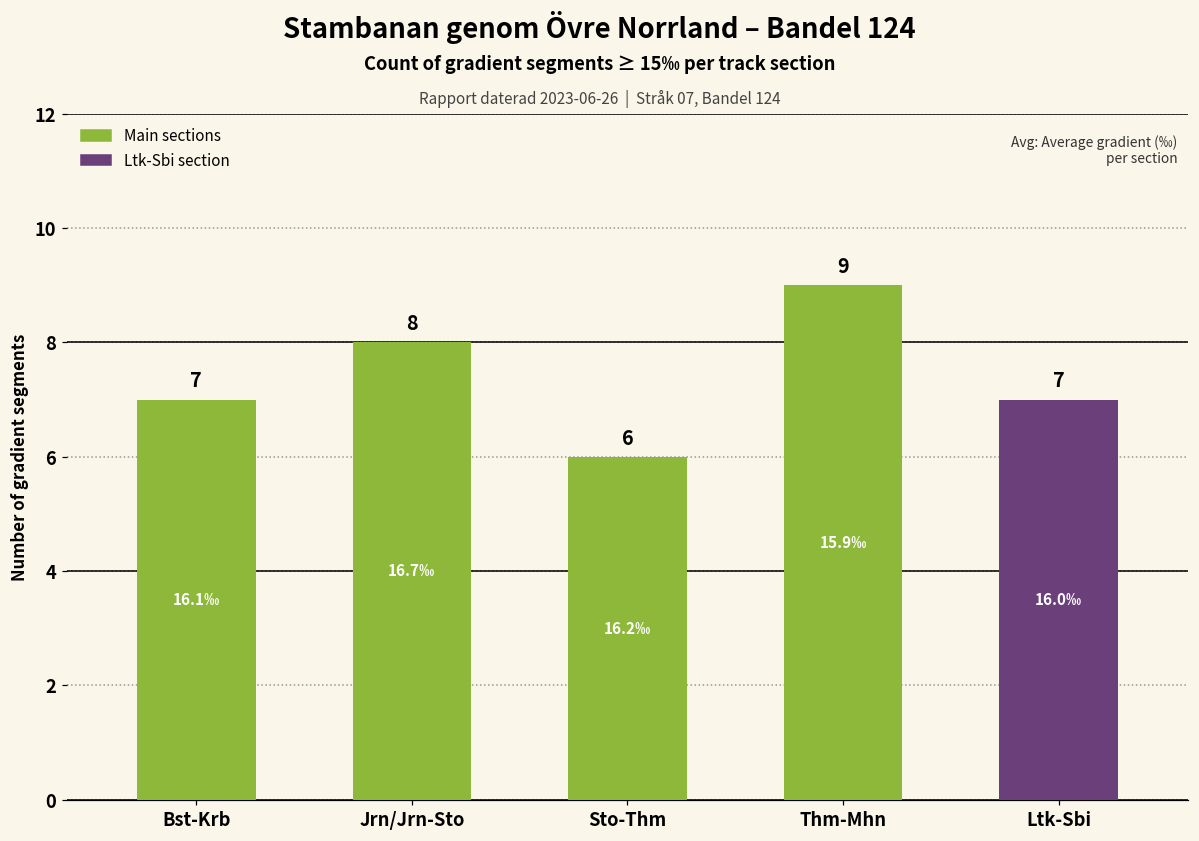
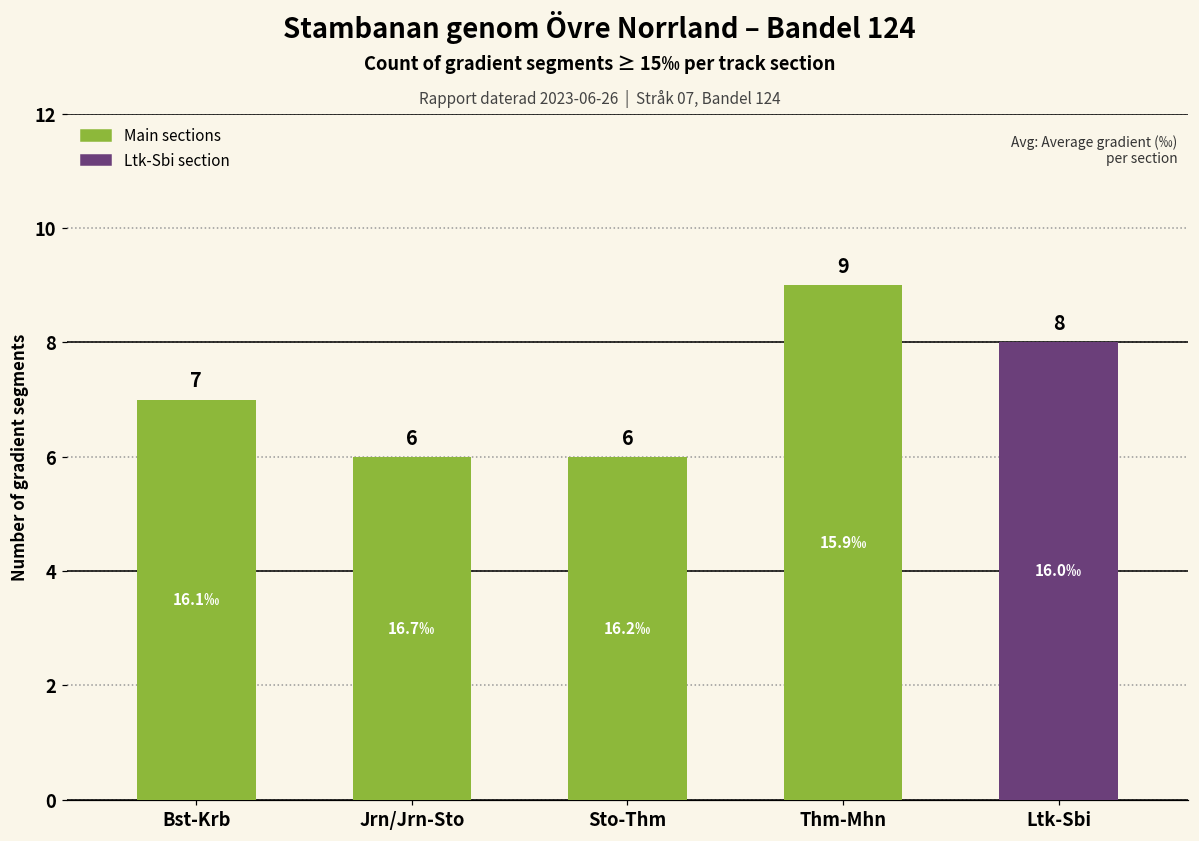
Jrn/Jrn-Sto: 8 -> 6
Ltk-Sbi: 7 -> 8
